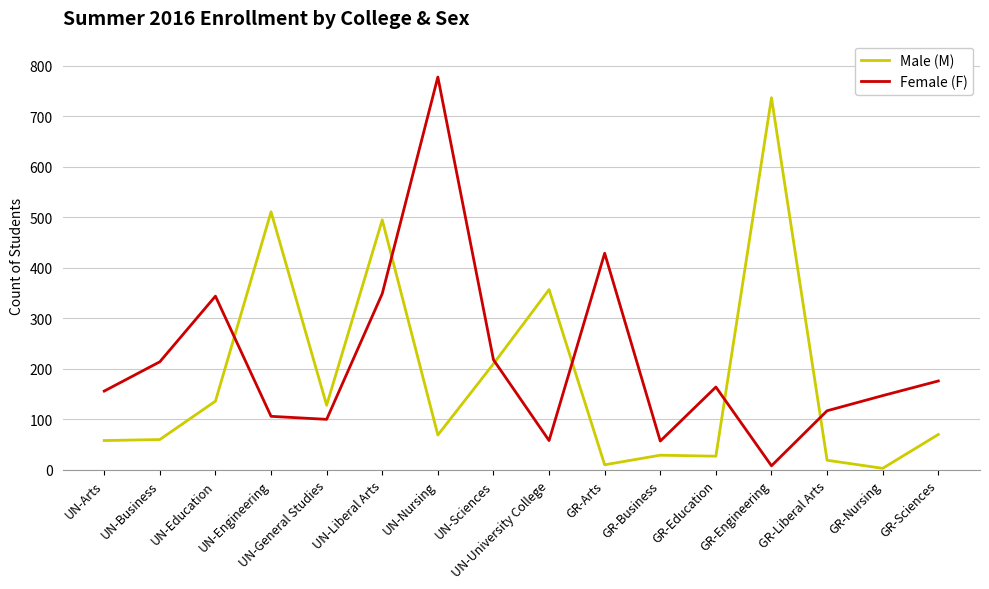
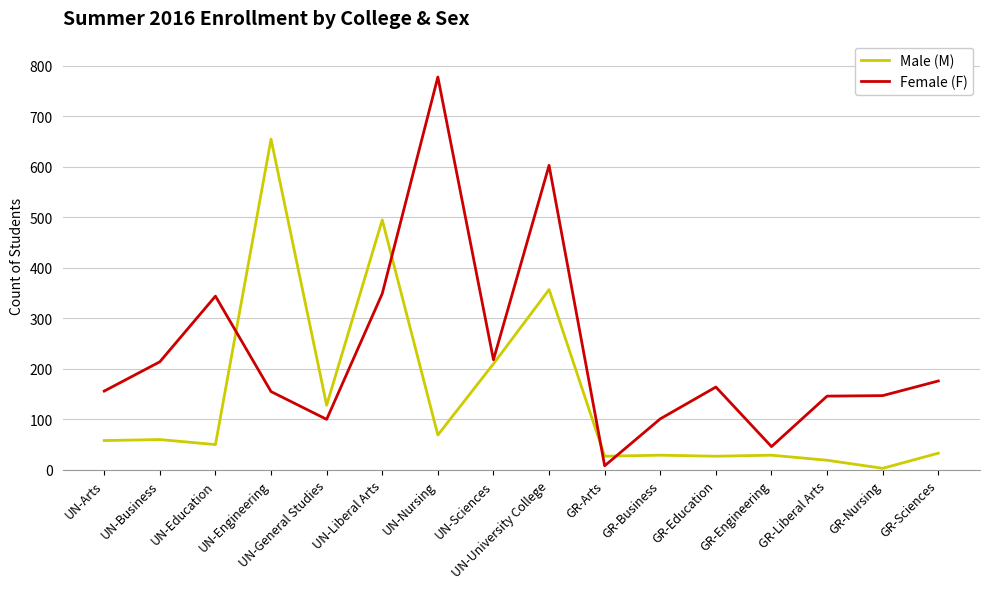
Male (M), UN-Education: 140 -> 50
Male (M), UN-Engineering: 510 -> 660
Female (F), UN-Engineering: 110 -> 160
Female (F), UN-University College: 60 -> 600
Male (M), GR-Arts: 10 -> 30
Female (F), GR-Arts: 430 -> 10
Female (F), GR-Business: 60 -> 100
Male (M), GR-Engineering: 740 -> 30
Female (F), GR-Engineering: 10 -> 50
Female (F), GR-Liberal Arts: 120 -> 150
Male (M), GR-Sciences: 70 -> 30
